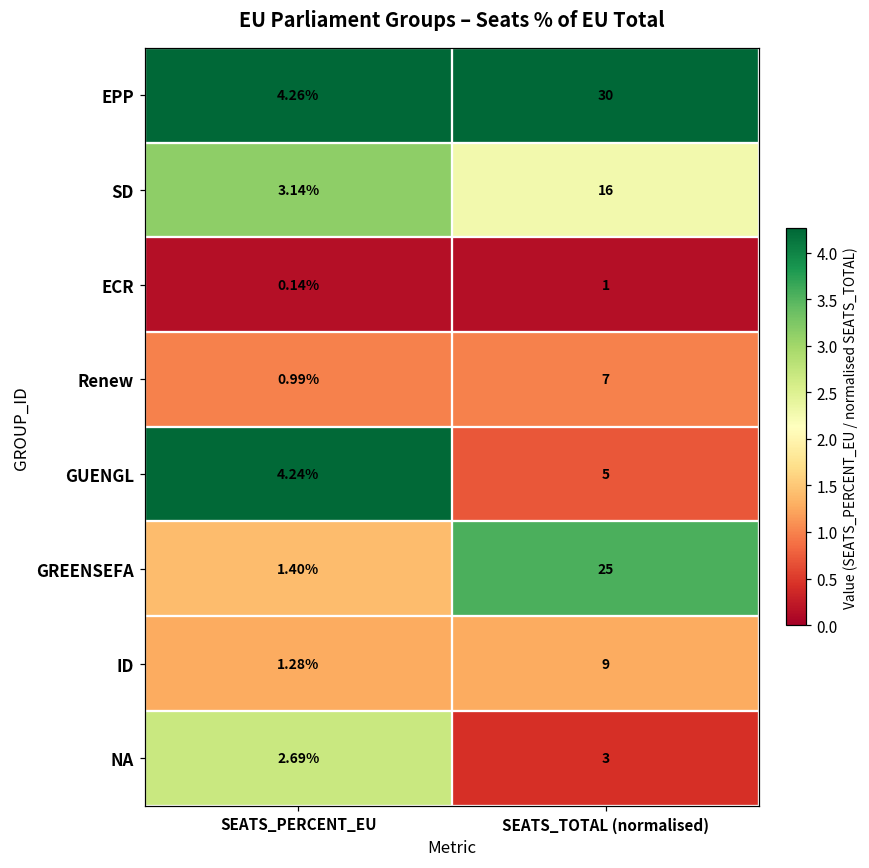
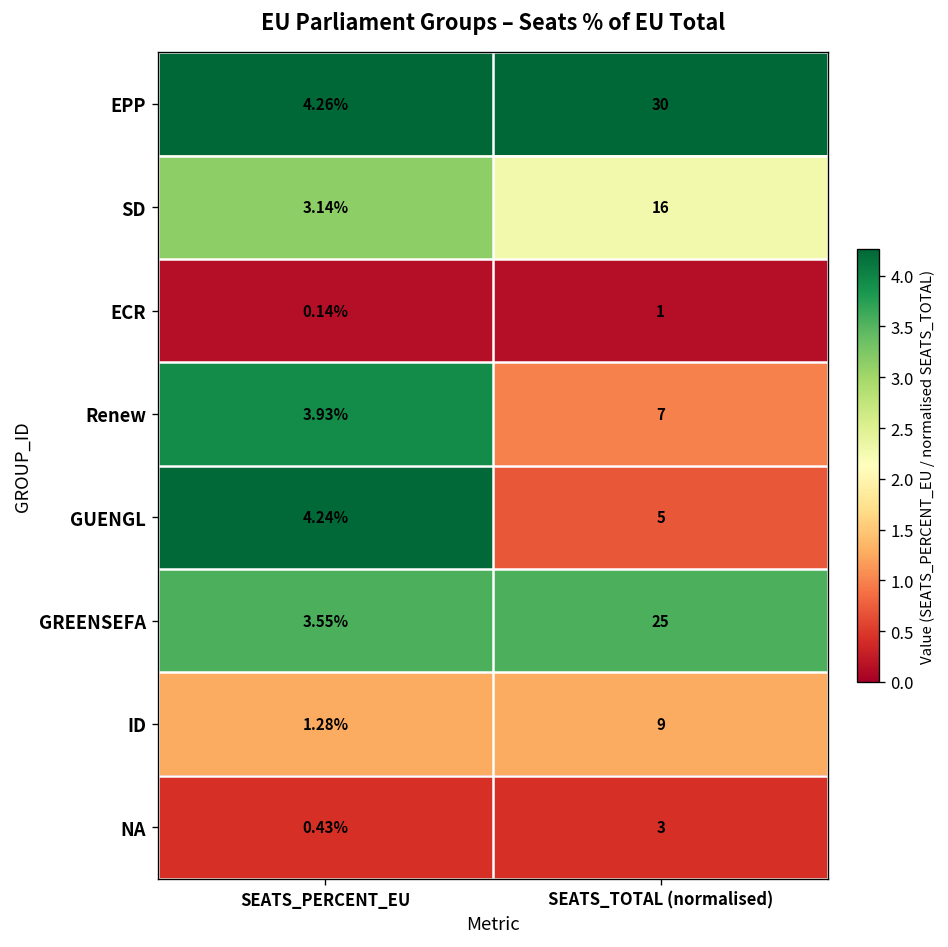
Renew, SEATS_PERCENT_EU: 0.99% -> 3.93%
GREENSEFA, SEATS_PERCENT_EU: 1.40% -> 3.55%
NA, SEATS_PERCENT_EU: 2.69% -> 0.43%
